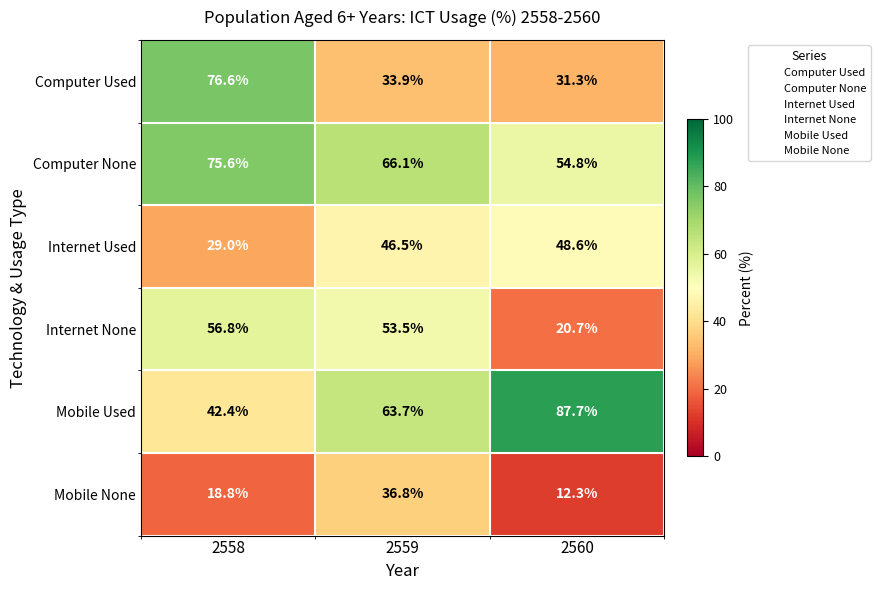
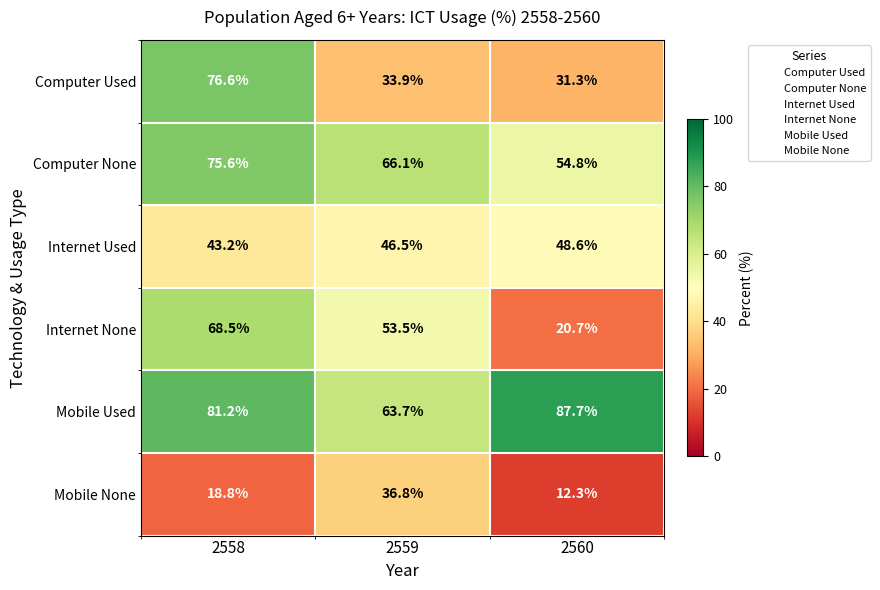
Internet Used, 2558: 29.0% -> 43.2%
Internet None, 2558: 56.8% -> 68.5%
Mobile Used, 2558: 42.4% -> 81.2%
